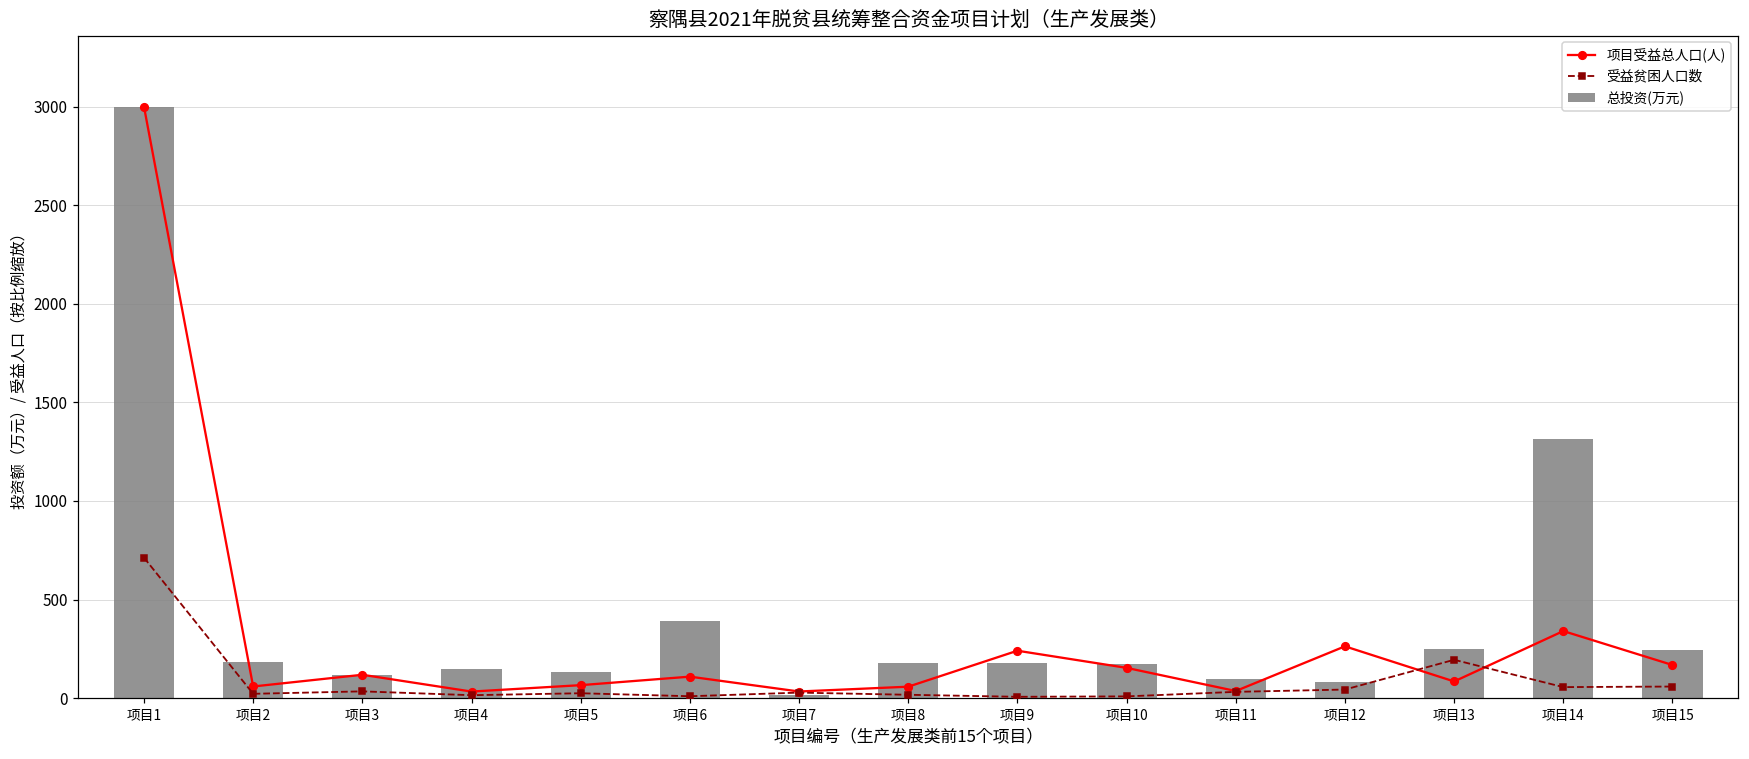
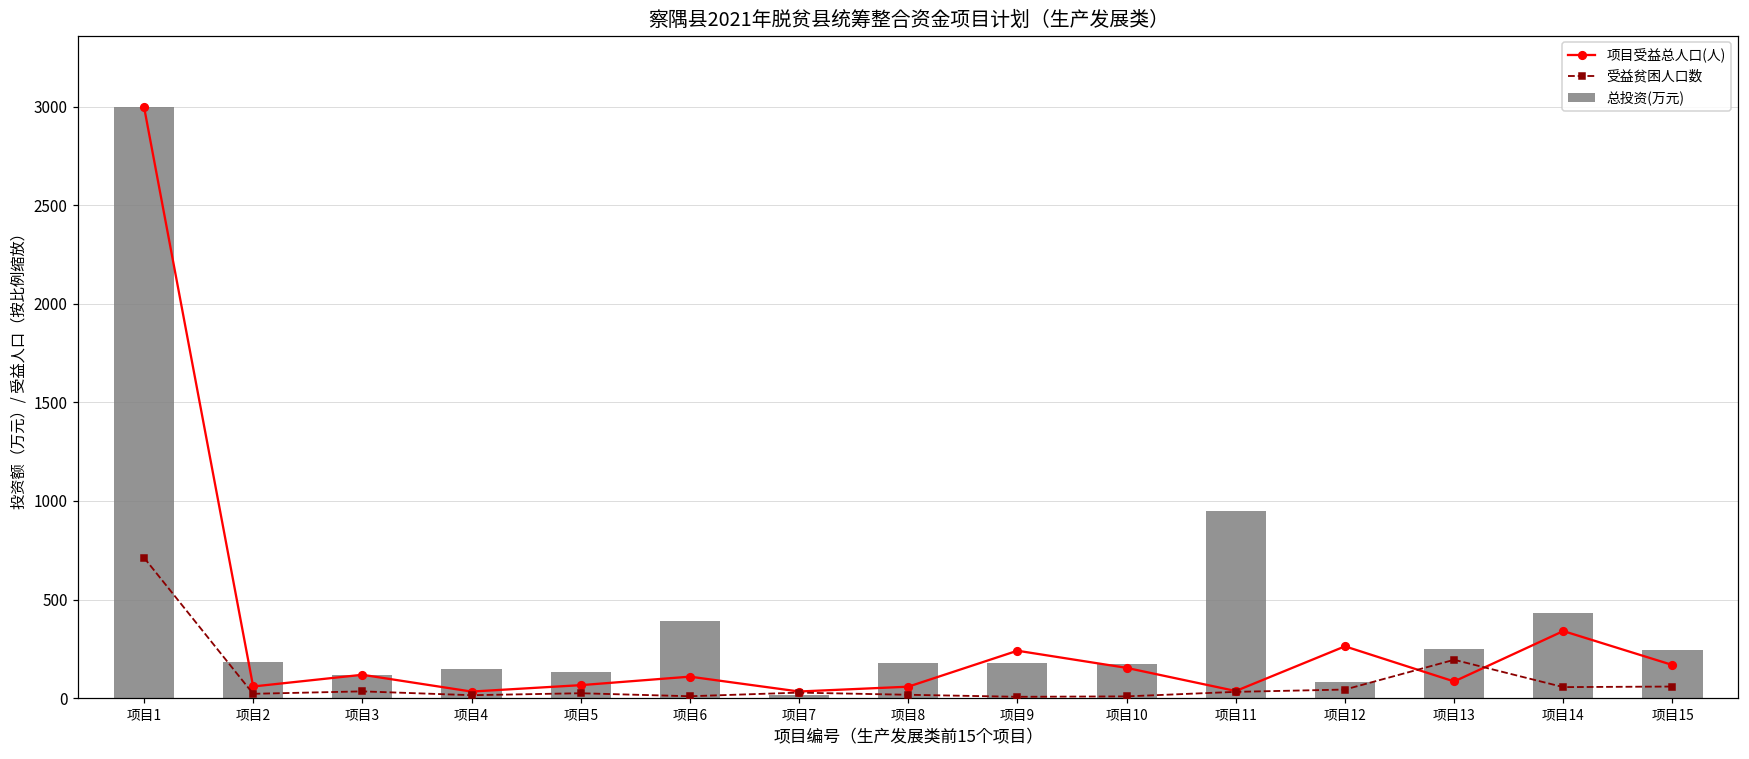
总投资(万元), 项目11: 100 -> 950
总投资(万元), 项目14: 1310 -> 430
